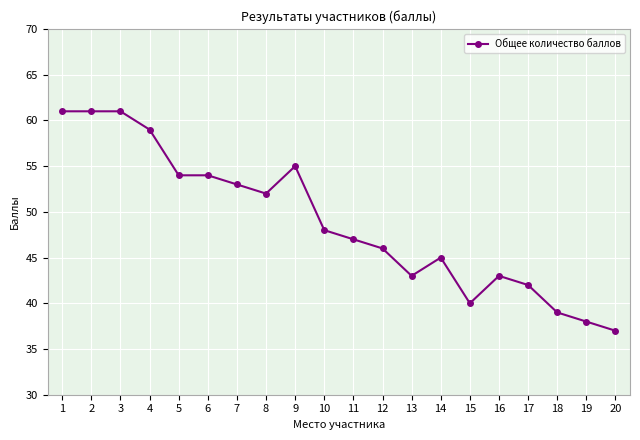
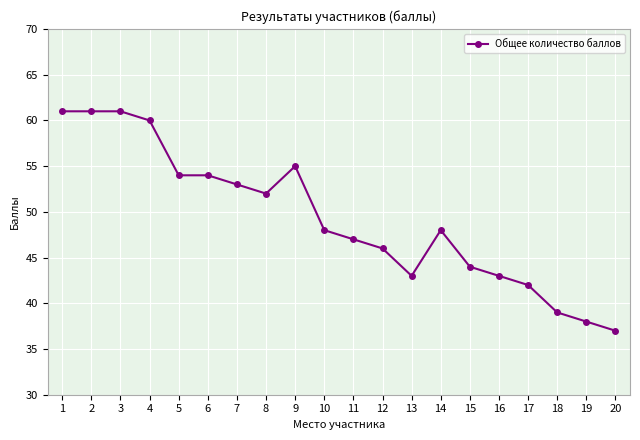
4: 59 -> 60
14: 45 -> 48
15: 40 -> 44
